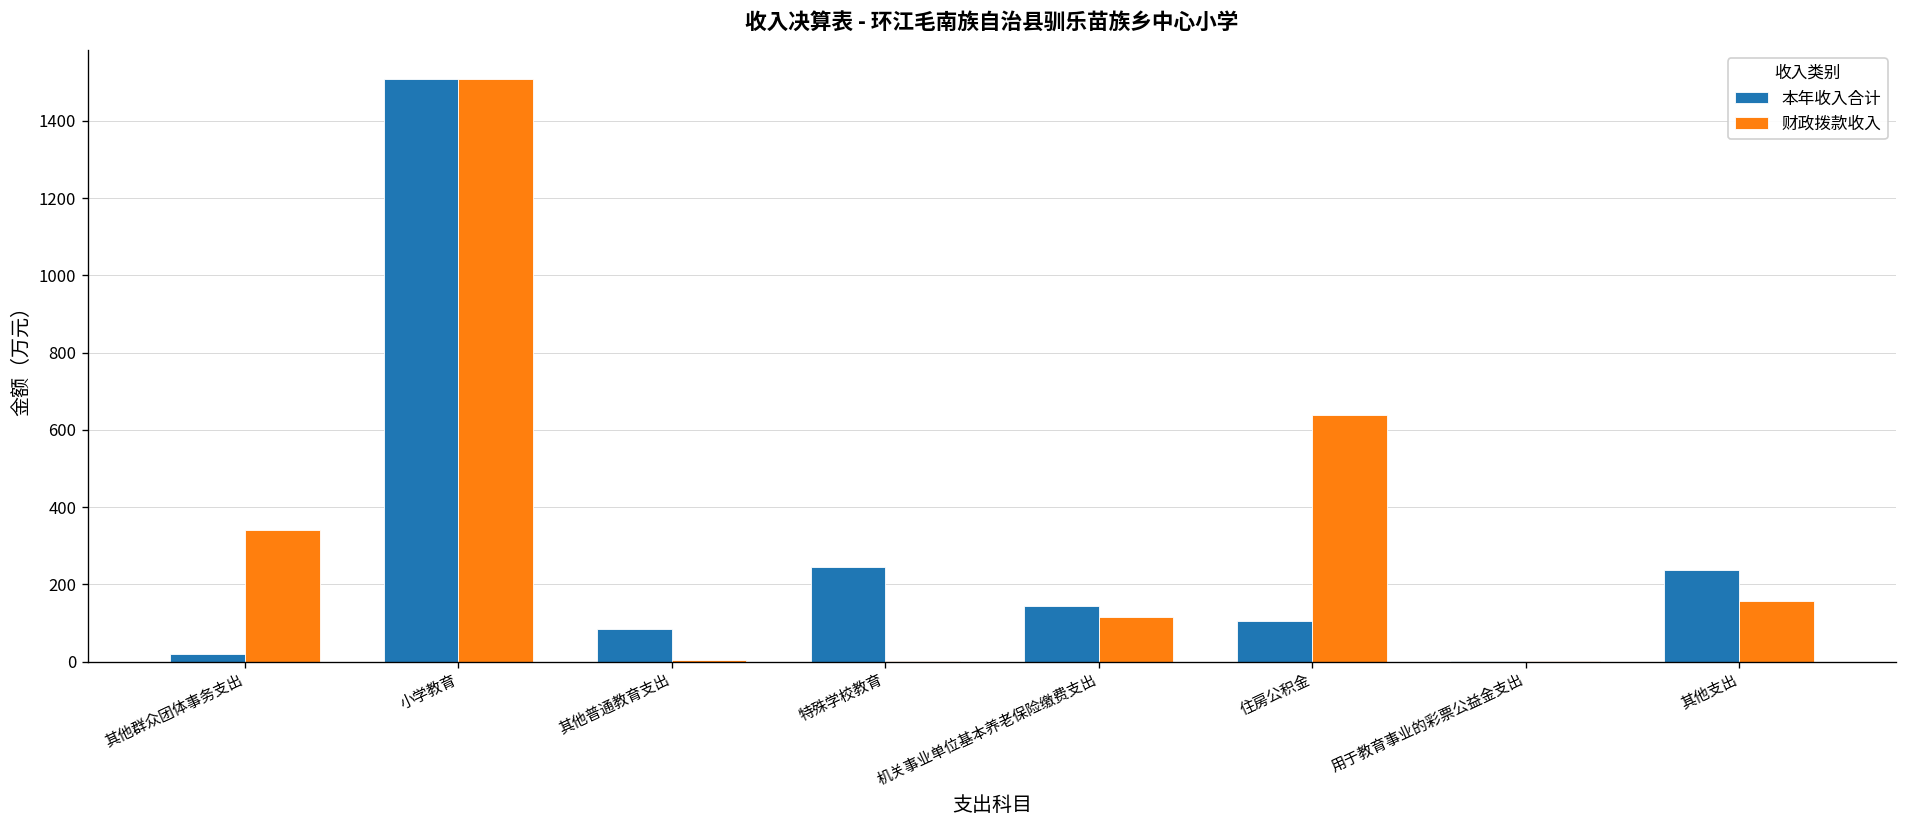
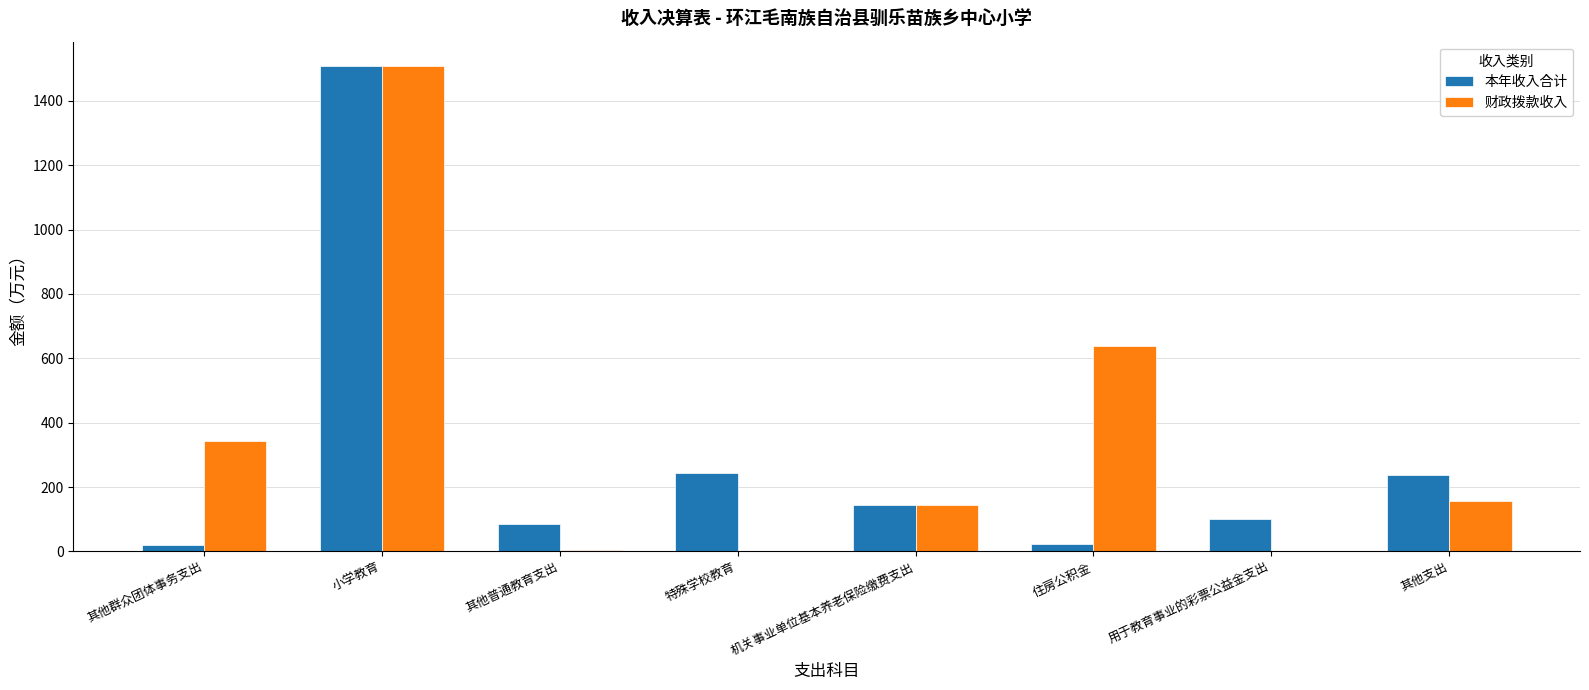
财政拨款收入, 机关事业单位基本养老保险缴费支出: 120 -> 150
本年收入合计, 住房公积金: 110 -> 20
本年收入合计, 用于教育事业的彩票公益金支出: 0 -> 100
